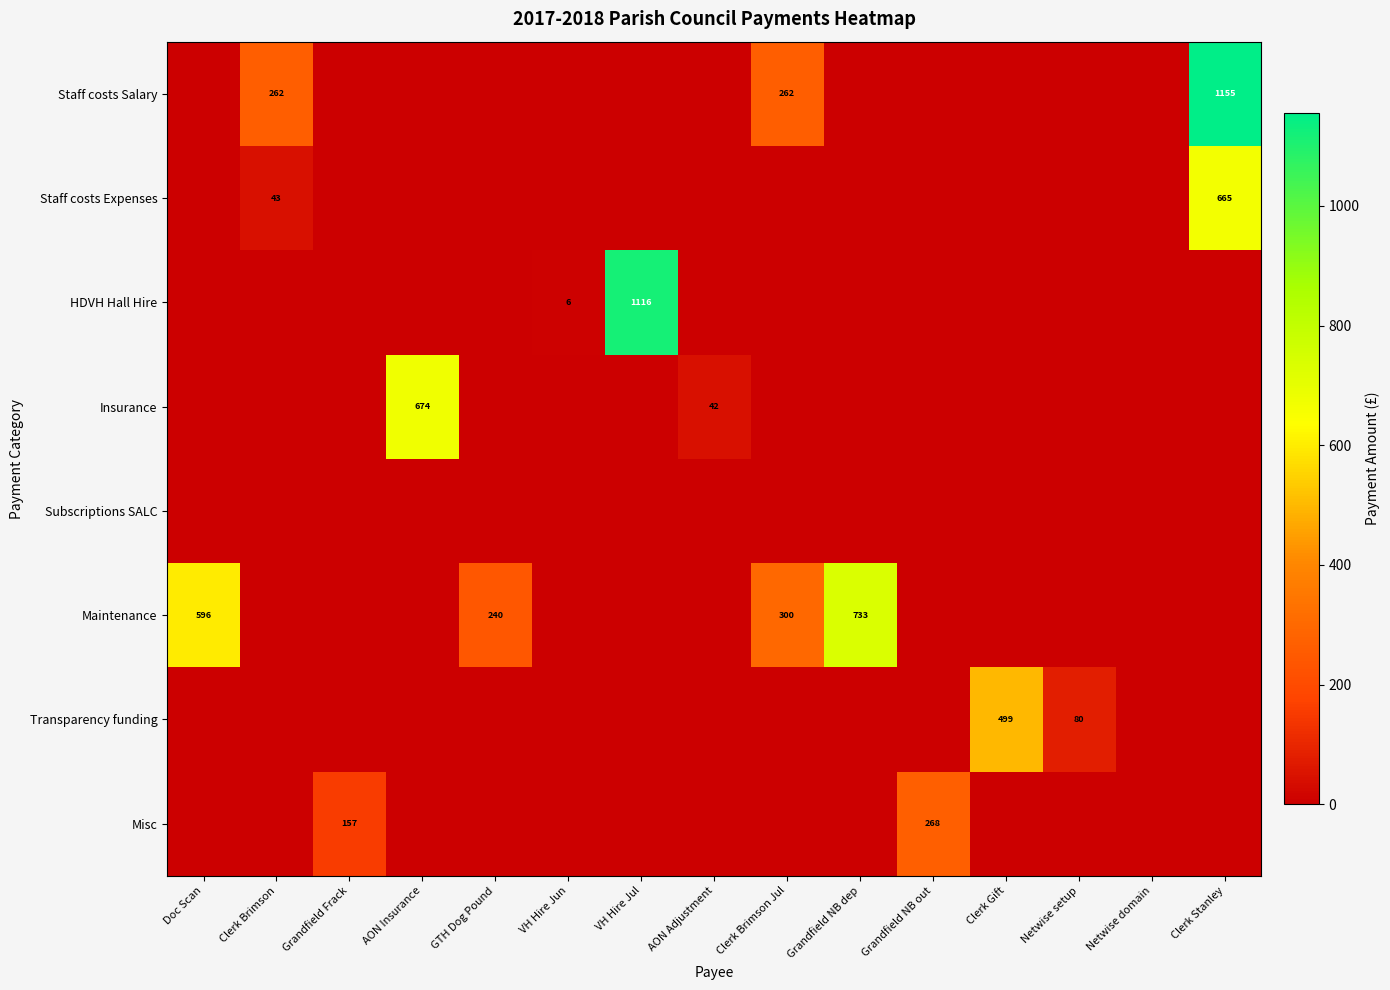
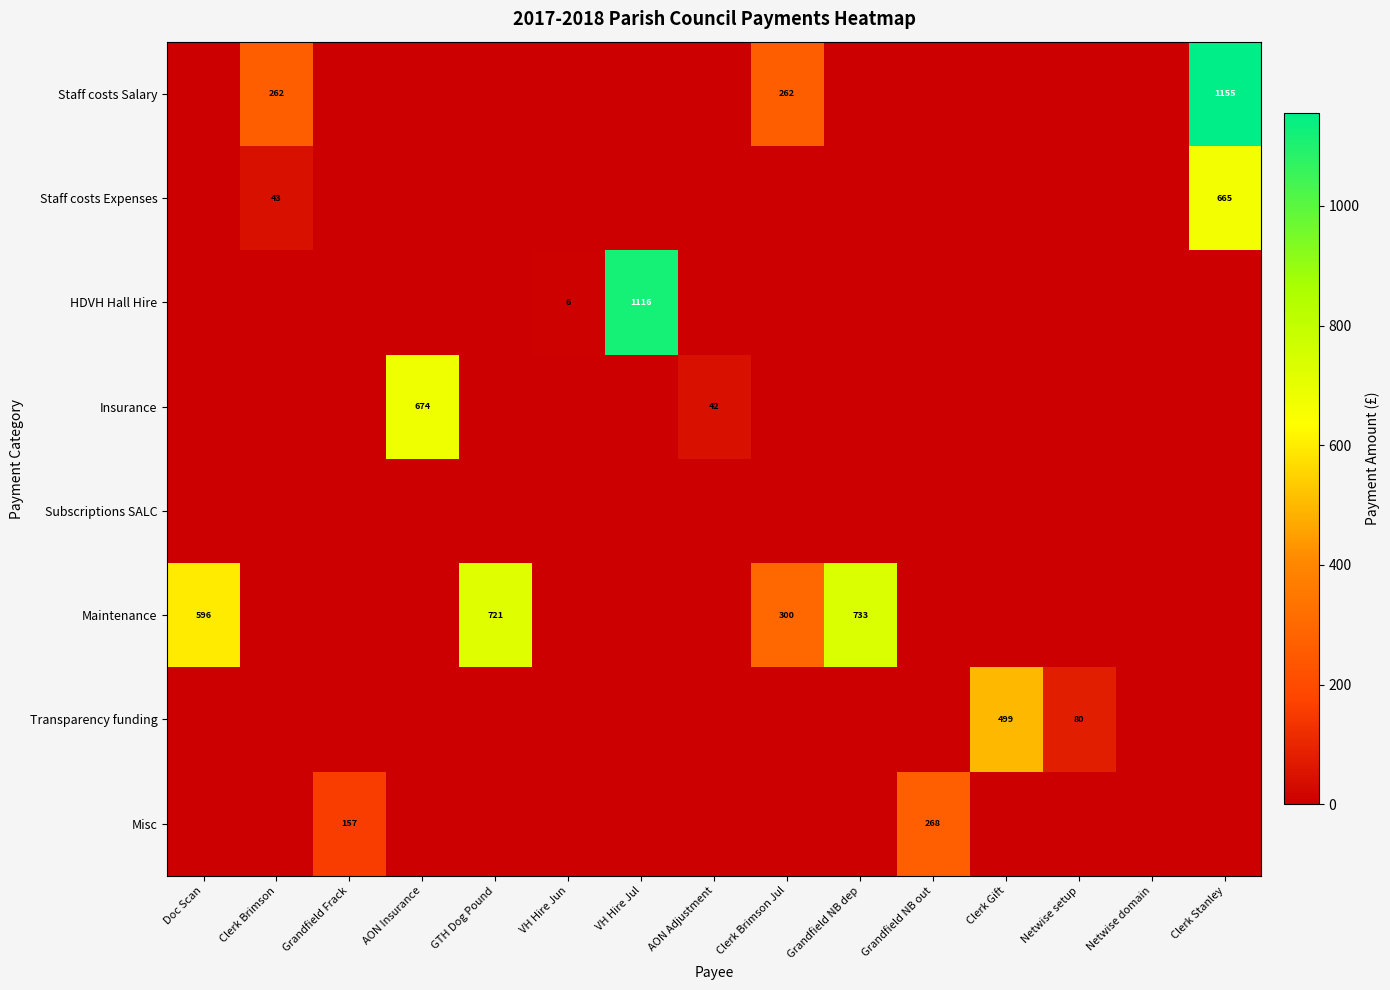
Maintenance, GTH Dog Pound: 240 -> 721
